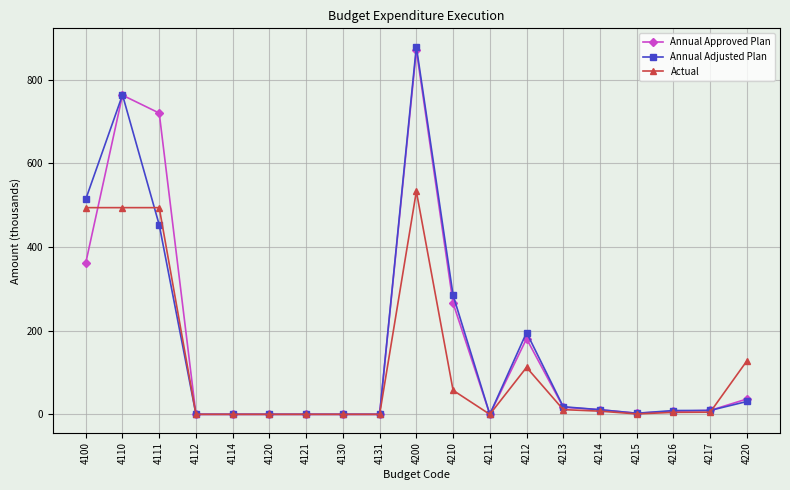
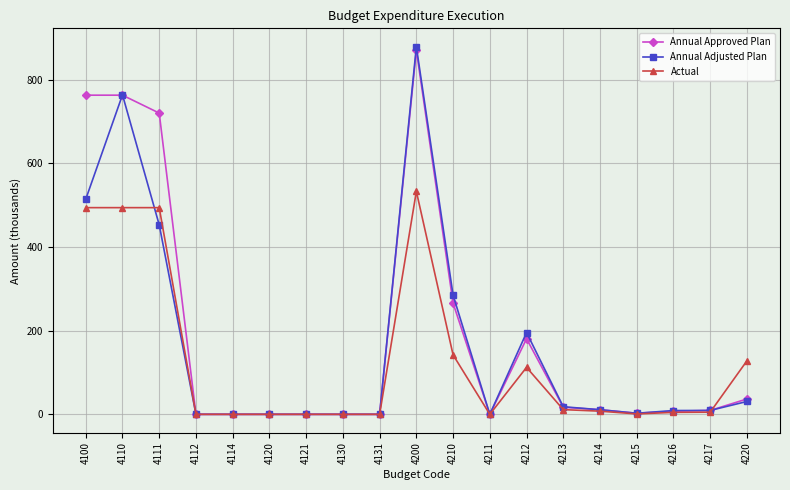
Annual Approved Plan, 4100: 360 -> 760
Actual, 4210: 60 -> 140
